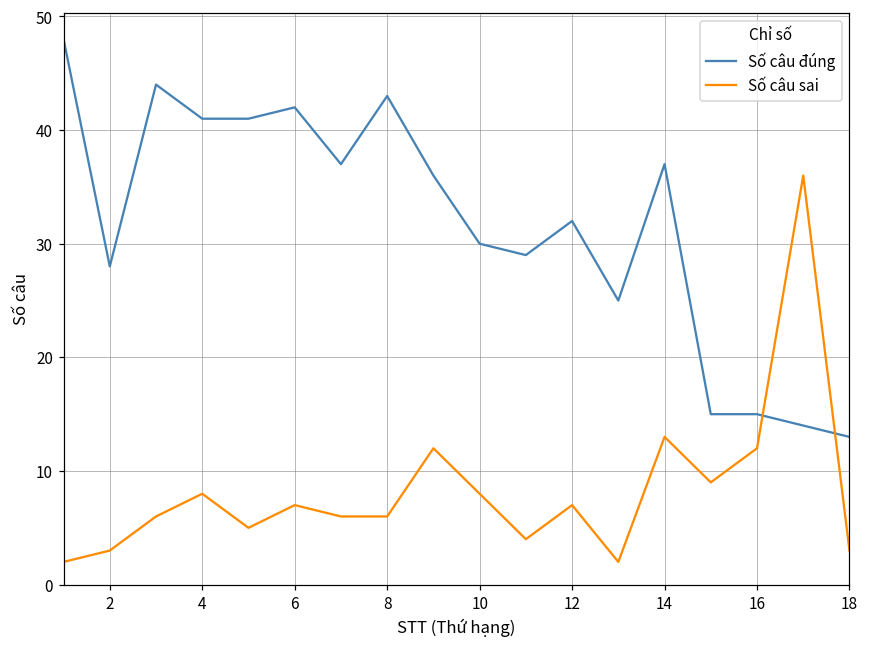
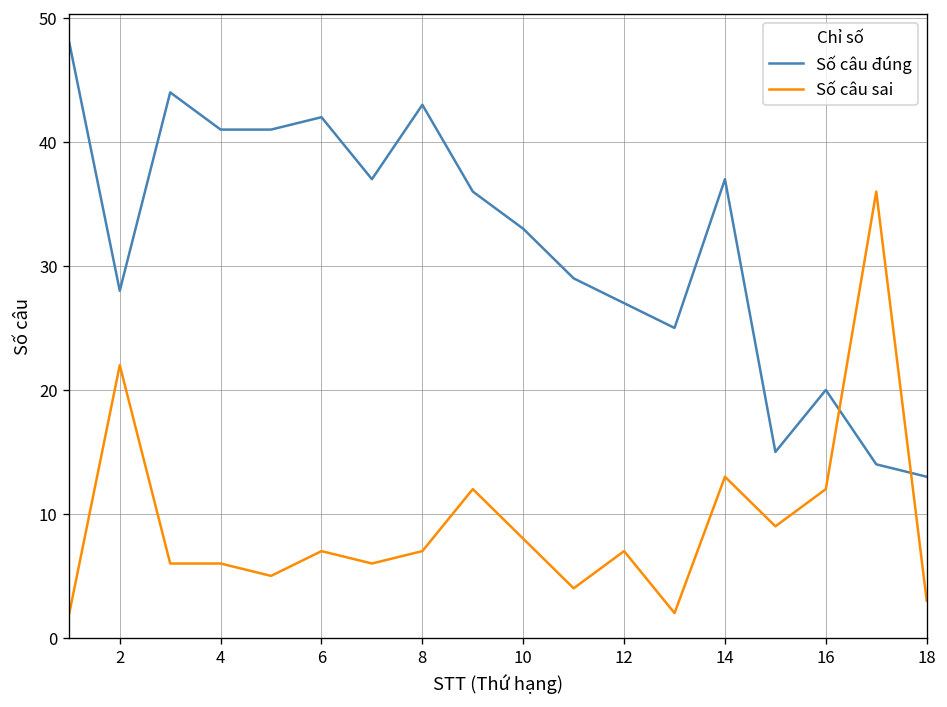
Số câu sai, 2: 3 -> 22
Số câu sai, 4: 8 -> 6
Số câu sai, 8: 6 -> 7
Số câu đúng, 10: 30 -> 33
Số câu đúng, 12: 32 -> 27
Số câu đúng, 16: 15 -> 20
